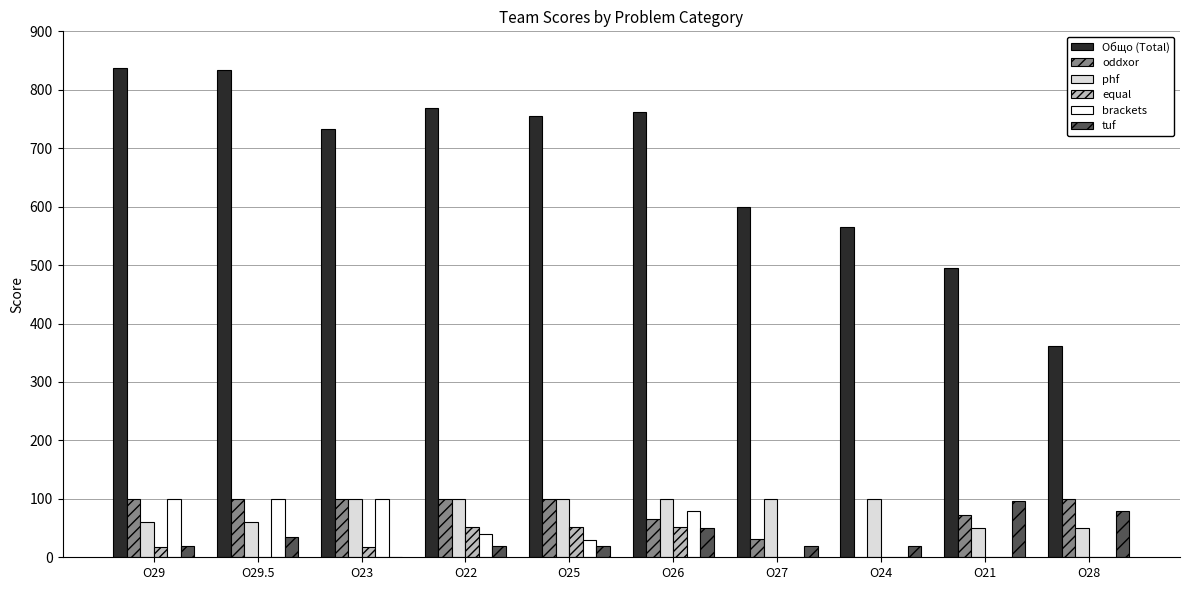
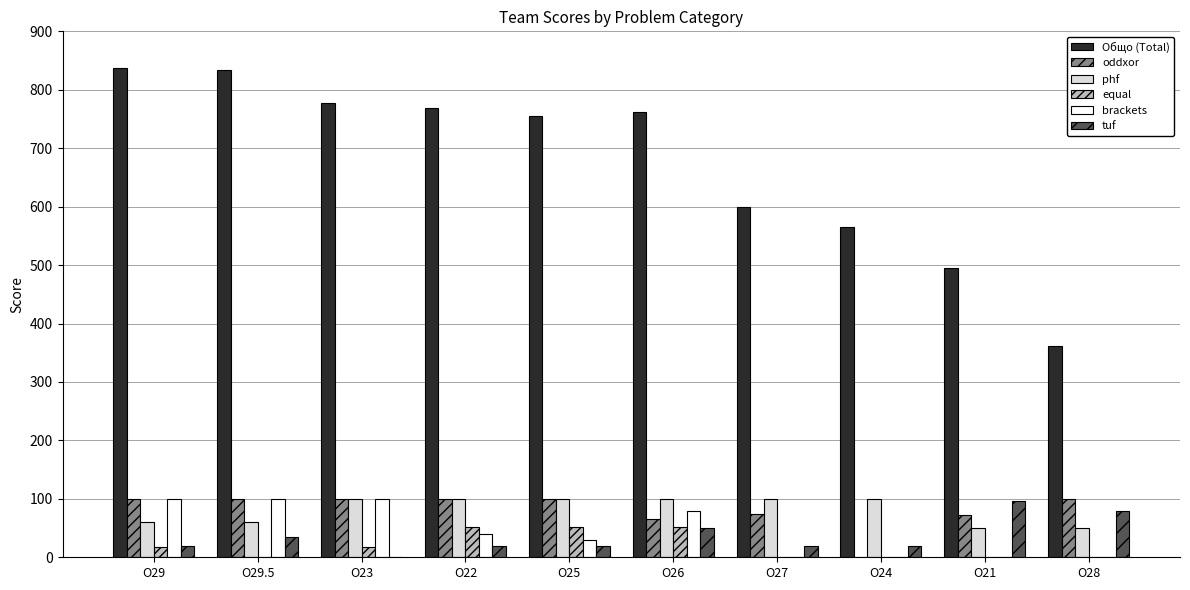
Общо (Total), O23: 730 -> 780
oddxor, O27: 30 -> 70
